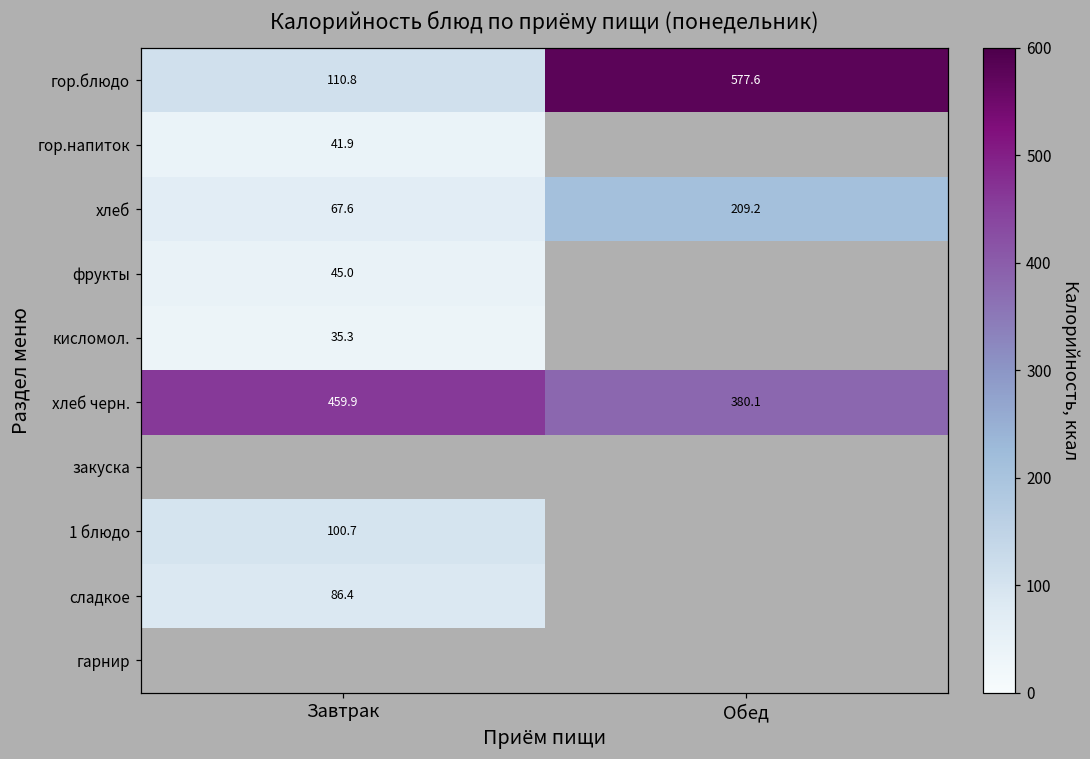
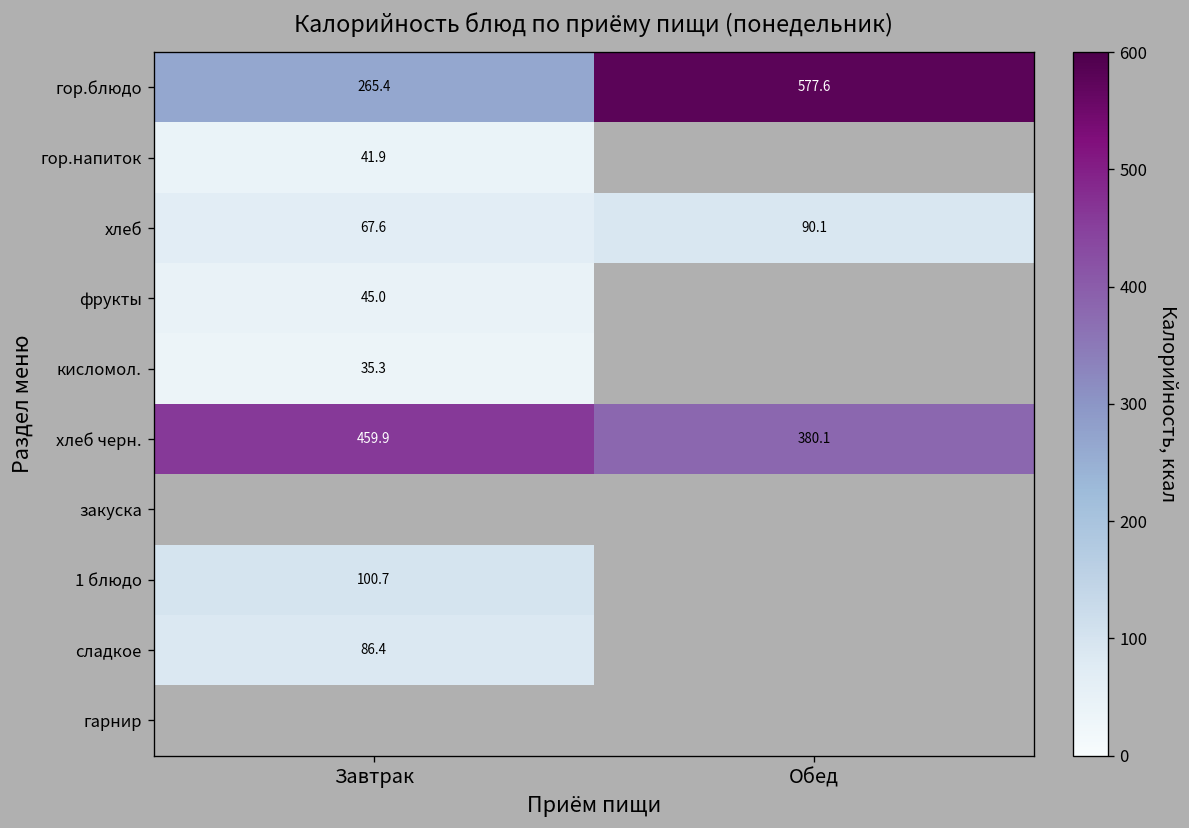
гор.блюдо, Завтрак: 110.8 -> 265.4
хлеб, Обед: 209.2 -> 90.1
